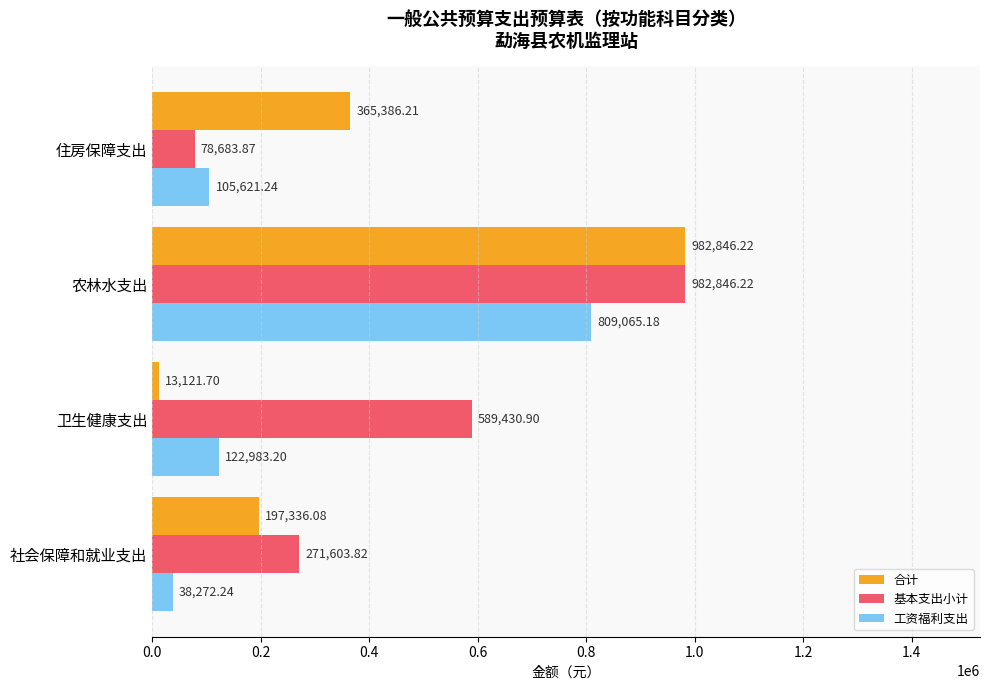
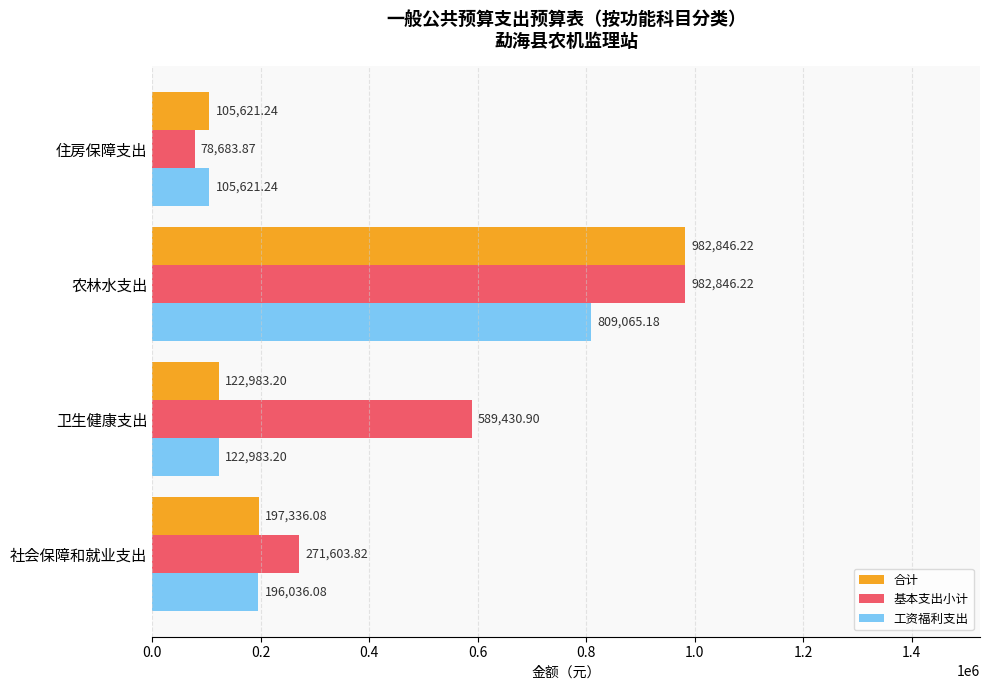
合计, 住房保障支出: 365,386.21 -> 105,621.24
合计, 卫生健康支出: 13,121.70 -> 122,983.20
工资福利支出, 社会保障和就业支出: 38,272.24 -> 196,036.08
